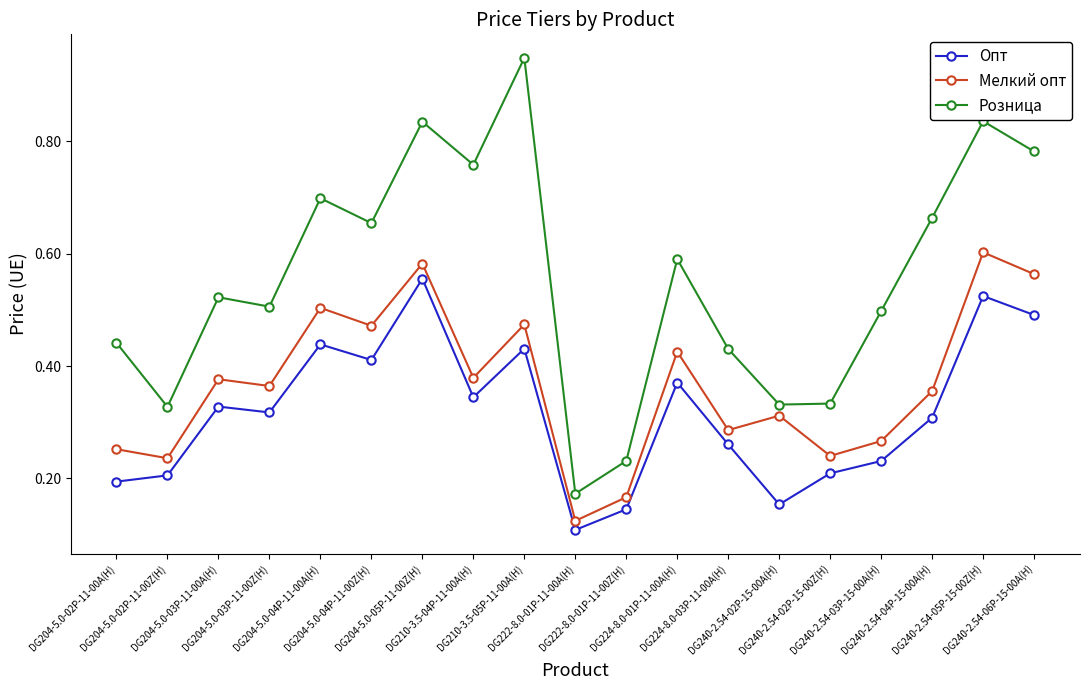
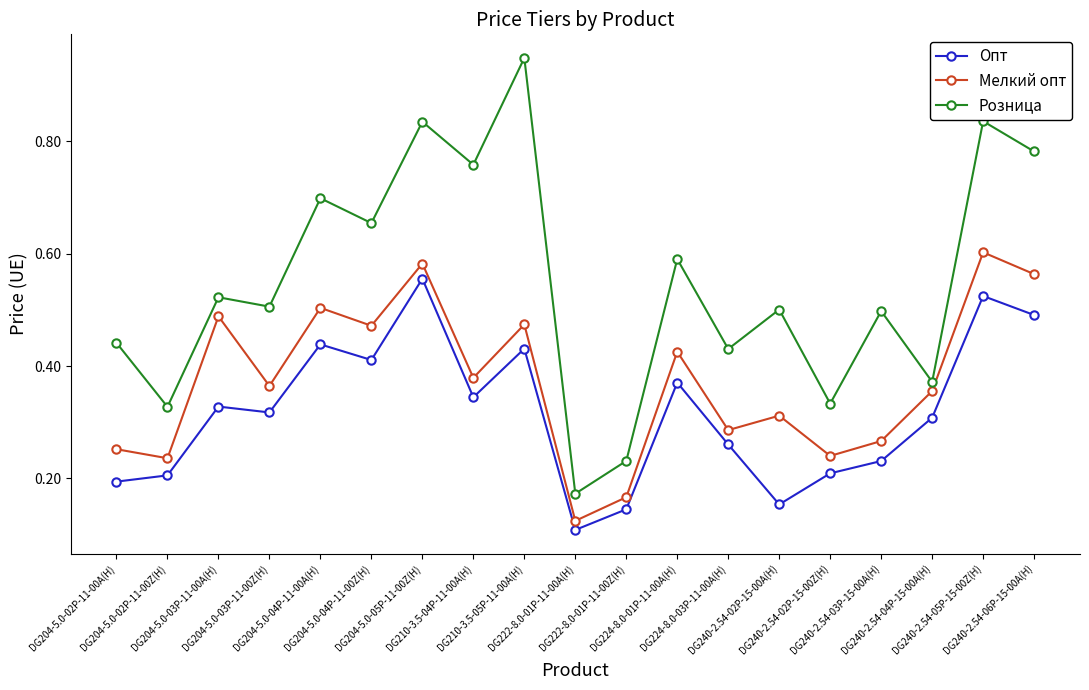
Мелкий опт, DG204-5.0-03P-11-00A(H): 0.38 -> 0.49
Розница, DG240-2.54-02P-15-00A(H): 0.33 -> 0.50
Розница, DG240-2.54-04P-15-00A(H): 0.66 -> 0.37
